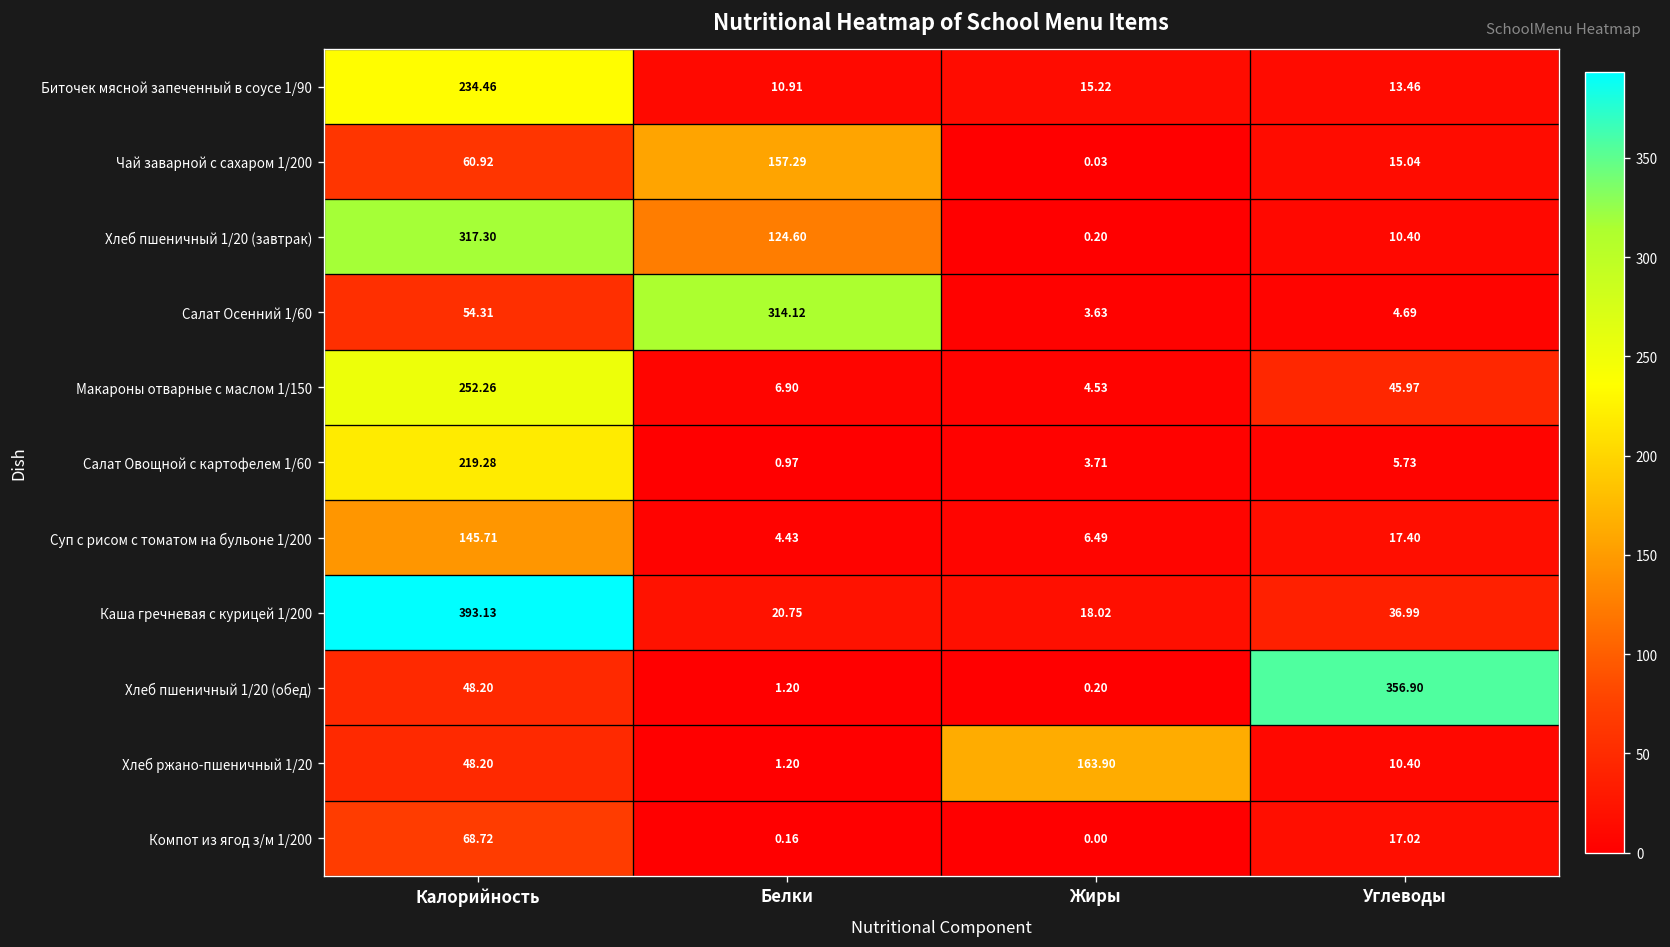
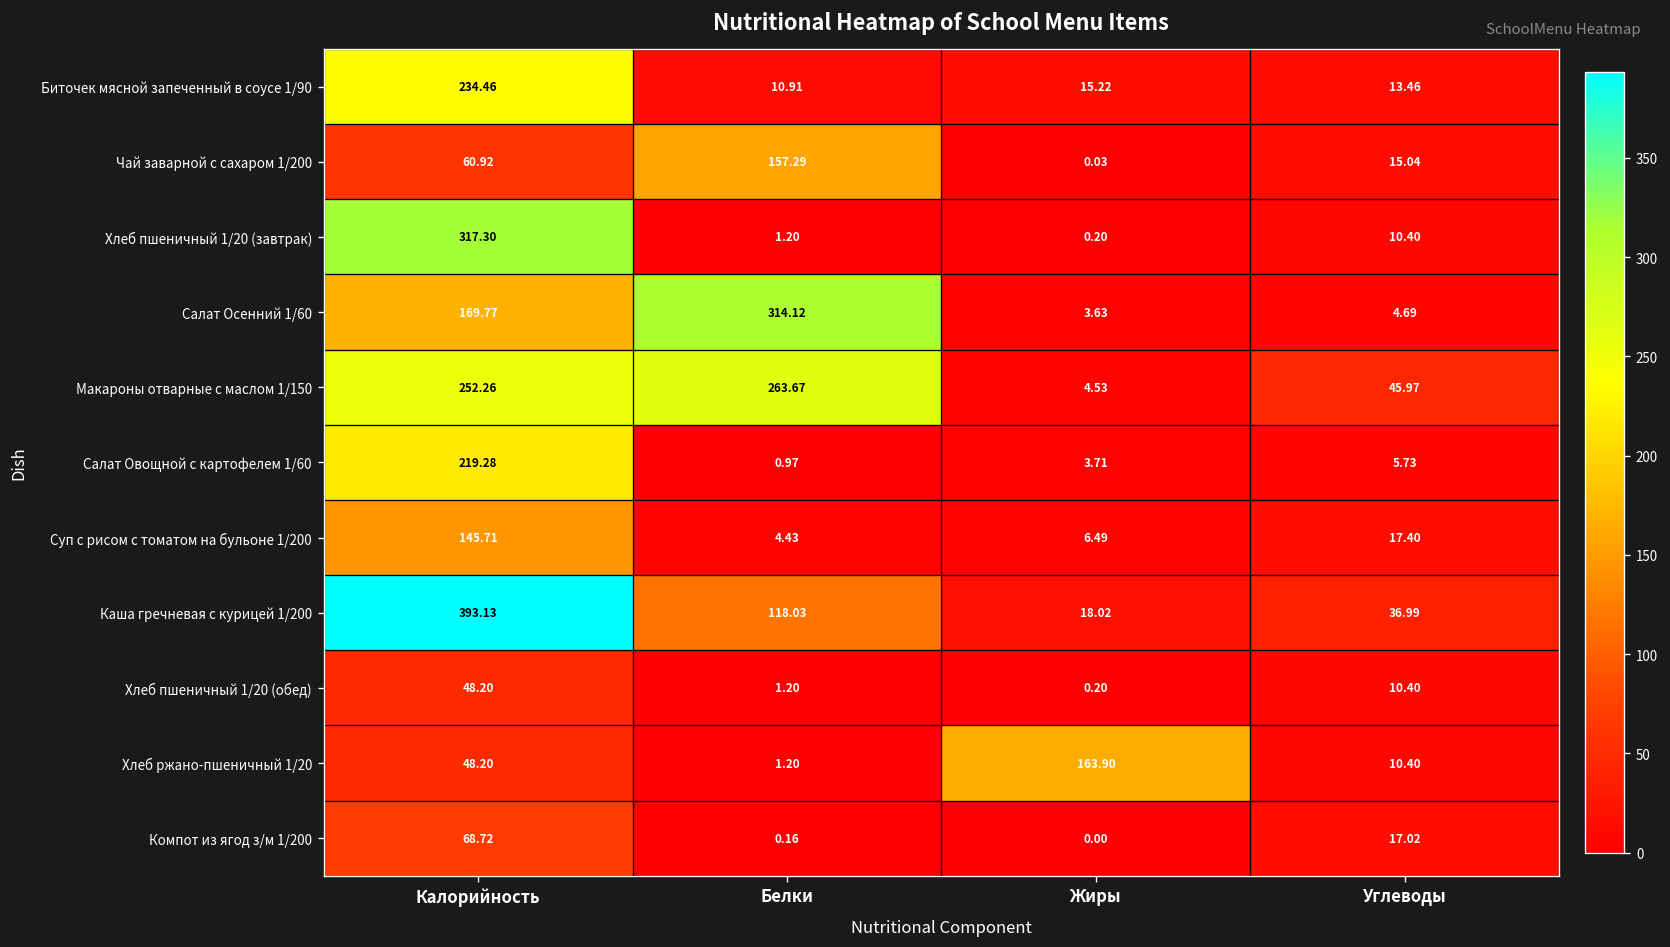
Хлеб пшеничный 1/20 (завтрак), Белки: 124.60 -> 1.20
Салат Осенний 1/60, Калорийность: 54.31 -> 169.77
Макароны отварные с маслом 1/150, Белки: 6.90 -> 263.67
Каша гречневая с курицей 1/200, Белки: 20.75 -> 118.03
Хлеб пшеничный 1/20 (обед), Углеводы: 356.90 -> 10.40
